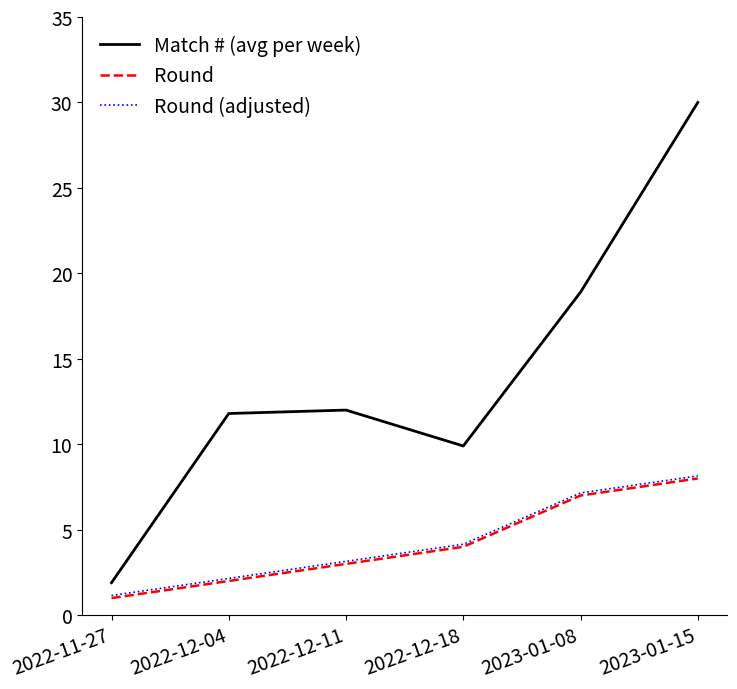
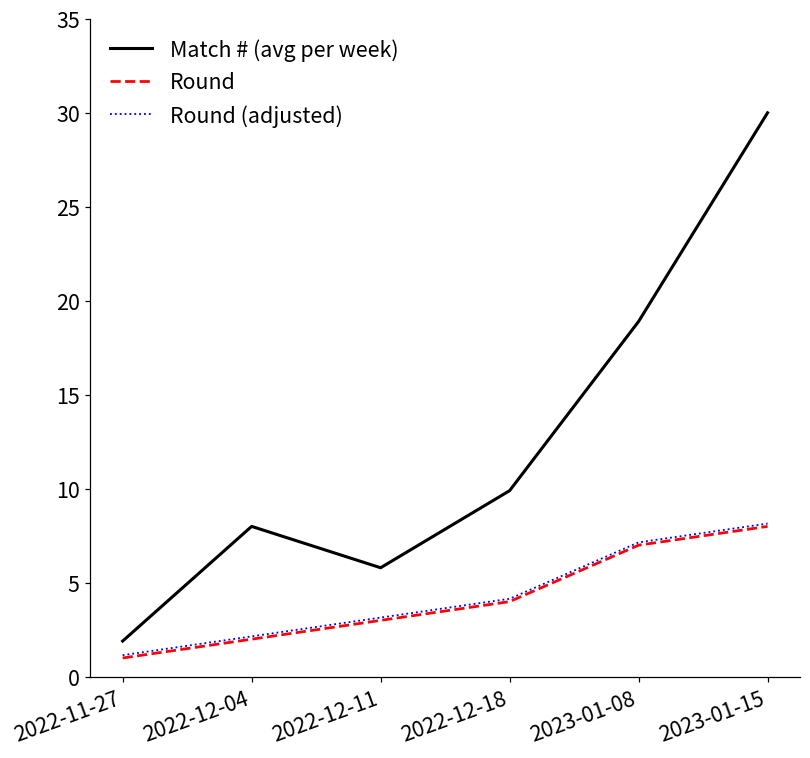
Match # (avg per week), 2022-12-04: 11.8 -> 8.0
Match # (avg per week), 2022-12-11: 12.0 -> 5.8
